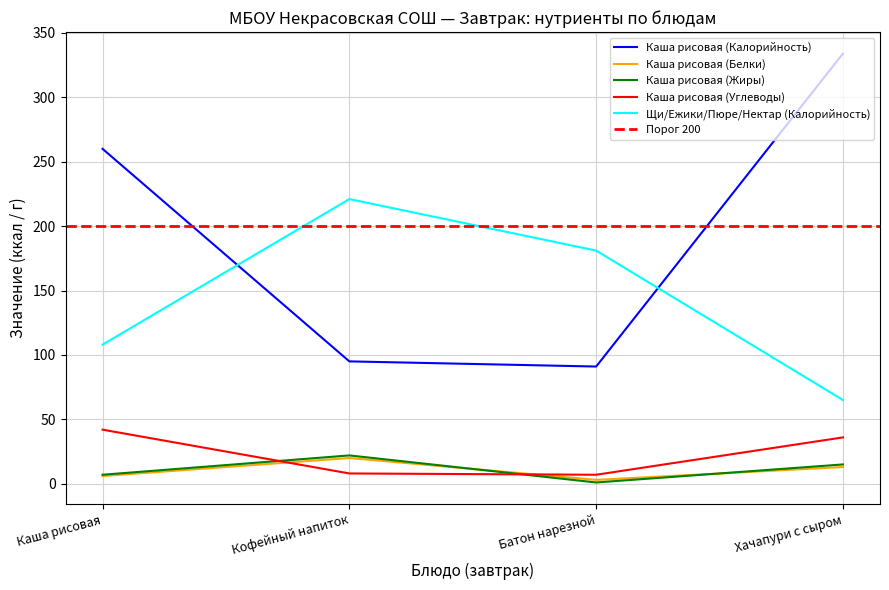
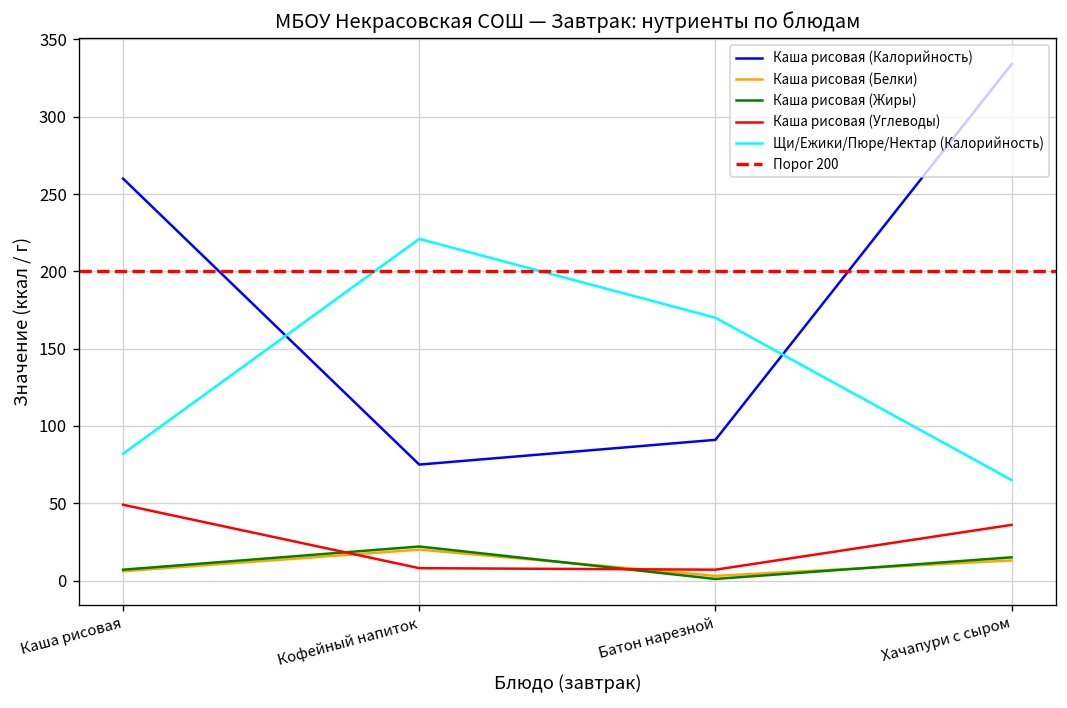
Каша рисовая (Углеводы), Каша рисовая: 42 -> 49
Щи/Ежики/Пюре/Нектар (Калорийность), Каша рисовая: 108 -> 82
Каша рисовая (Калорийность), Кофейный напиток: 95 -> 75
Щи/Ежики/Пюре/Нектар (Калорийность), Батон нарезной: 181 -> 170
